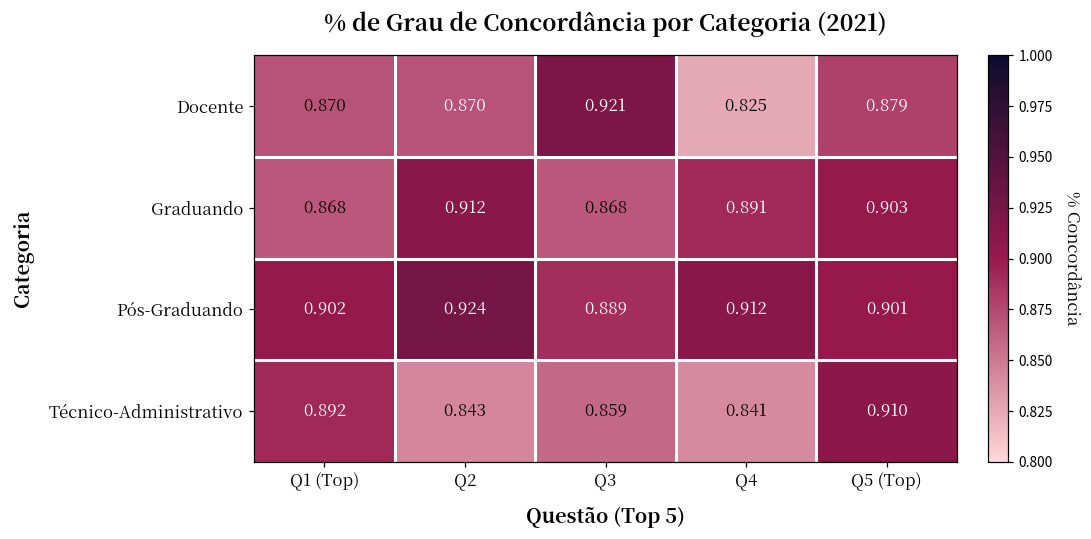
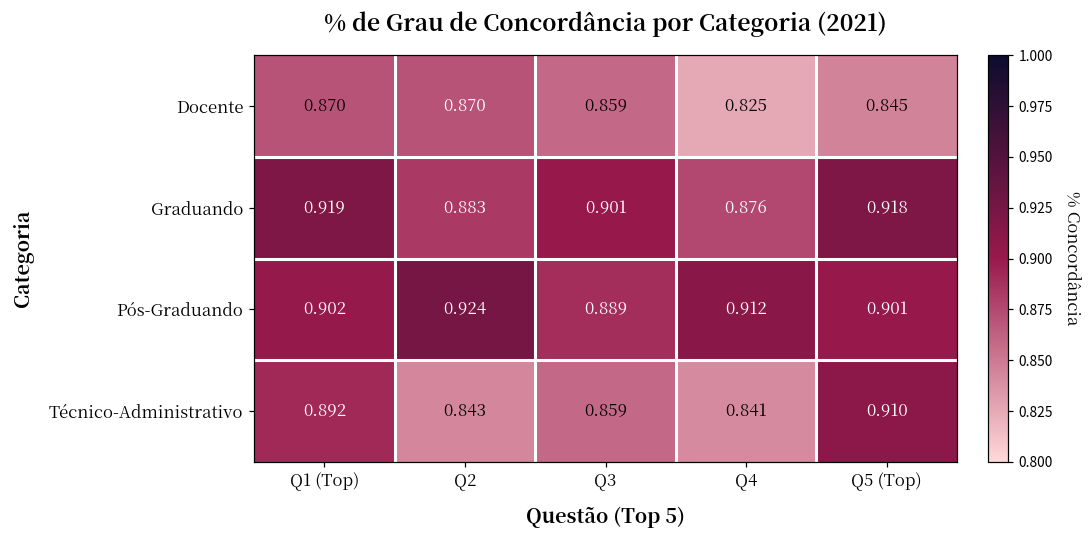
Docente, Q3: 0.921 -> 0.859
Docente, Q5 (Top): 0.879 -> 0.845
Graduando, Q1 (Top): 0.868 -> 0.919
Graduando, Q2: 0.912 -> 0.883
Graduando, Q3: 0.868 -> 0.901
Graduando, Q4: 0.891 -> 0.876
Graduando, Q5 (Top): 0.903 -> 0.918
